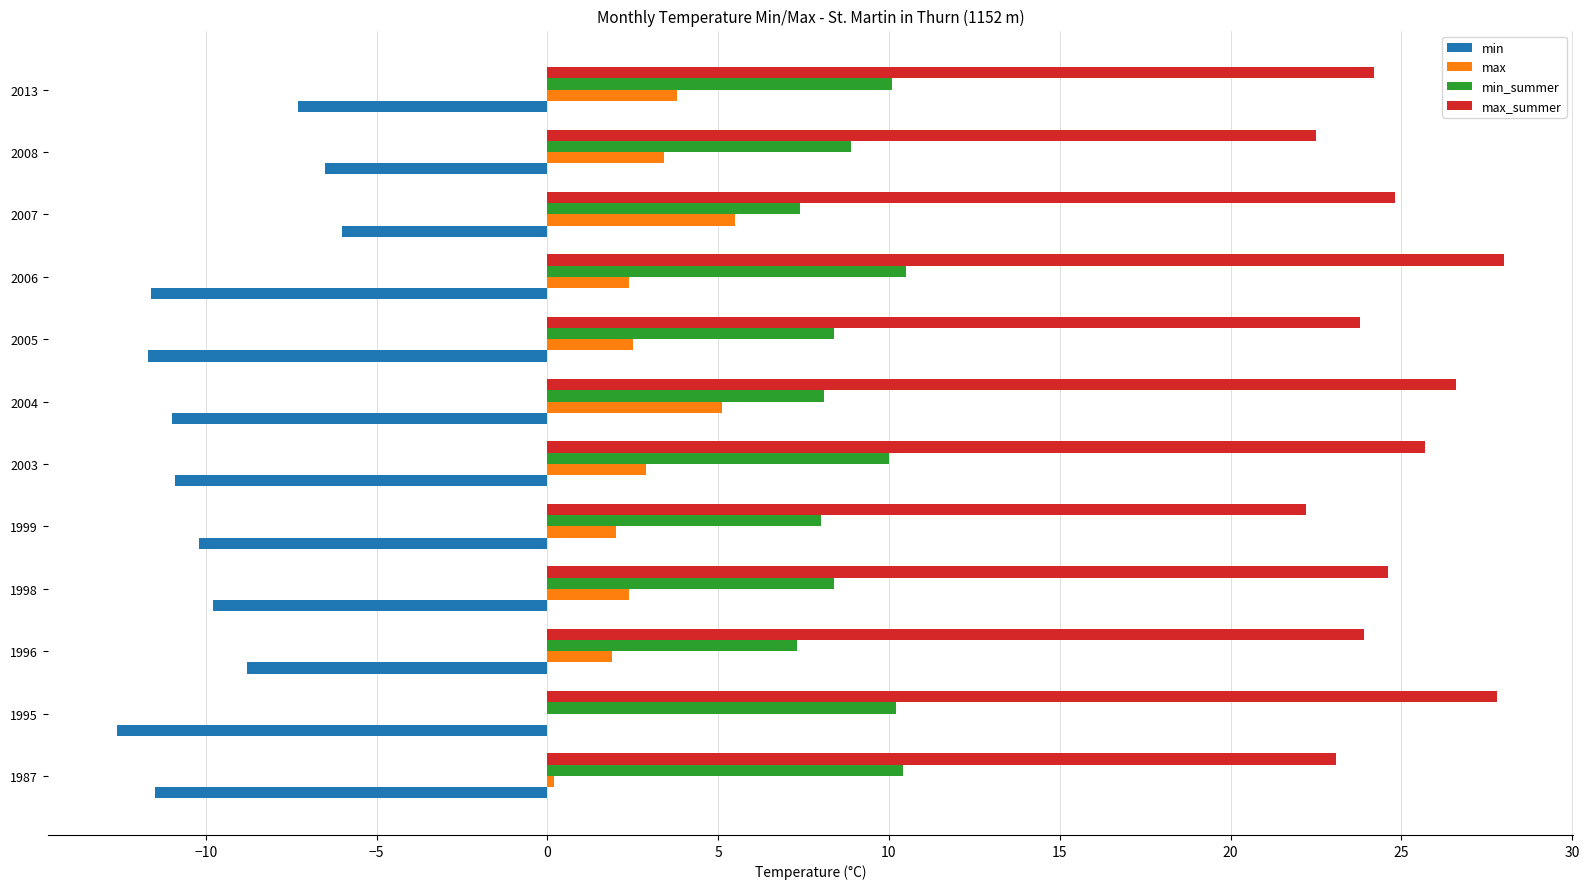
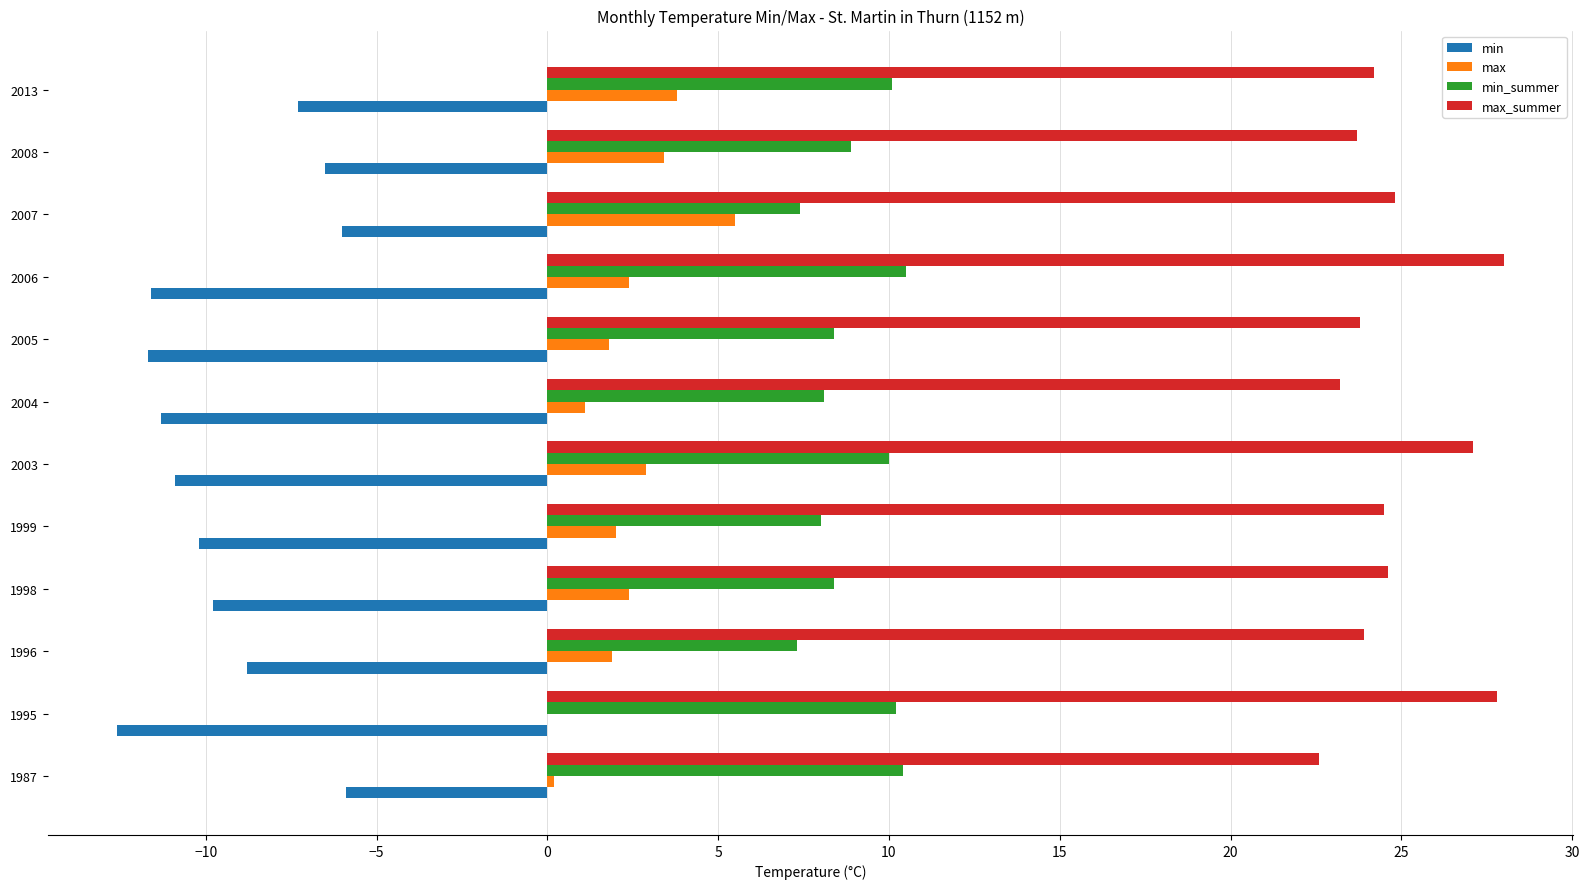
max_summer, 2008: 22.5 -> 23.7
max, 2005: 2.5 -> 1.8
max_summer, 2004: 26.6 -> 23.2
max, 2004: 5.1 -> 1.1
min, 2004: -11.0 -> -11.3
max_summer, 2003: 25.7 -> 27.1
max_summer, 1999: 22.2 -> 24.5
max_summer, 1987: 23.1 -> 22.6
min, 1987: -11.5 -> -5.9
